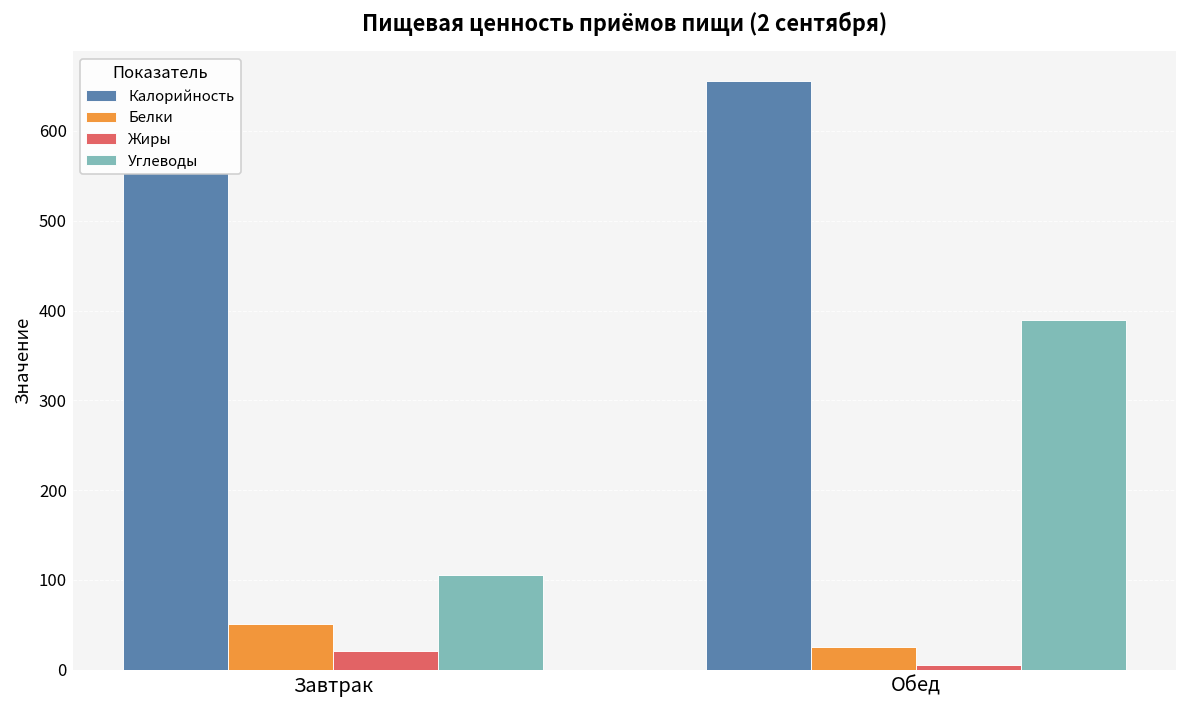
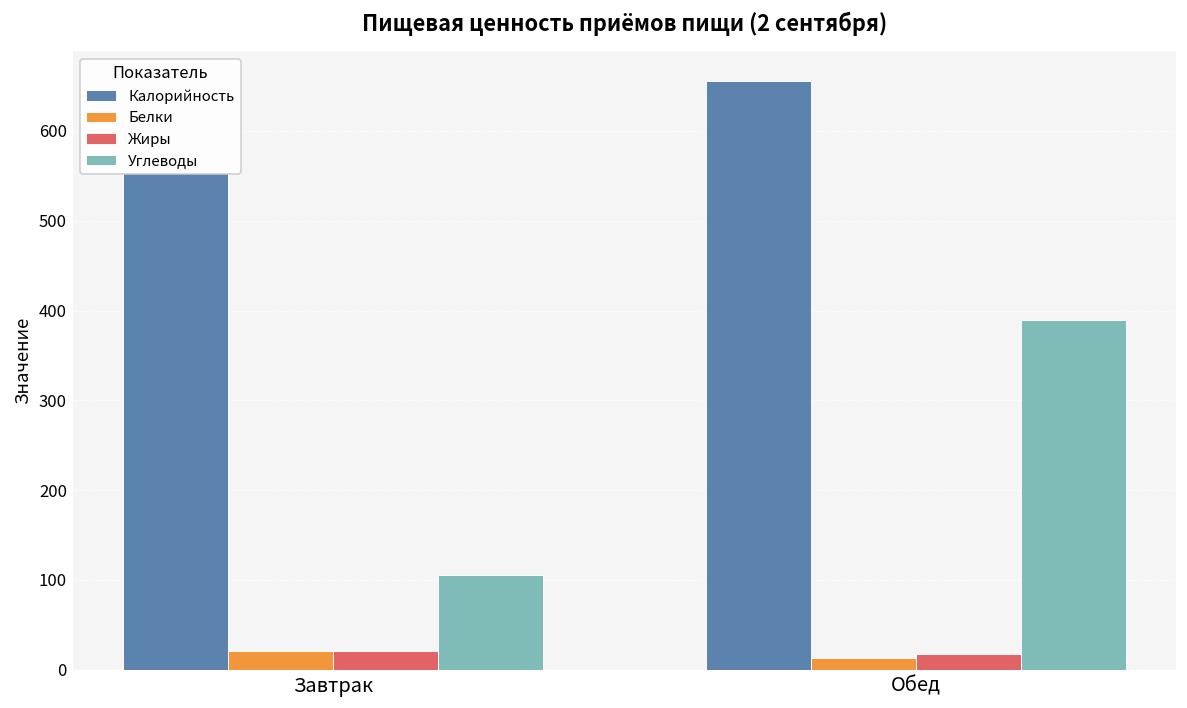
Белки, Завтрак: 50 -> 20
Белки, Обед: 30 -> 10
Жиры, Обед: 10 -> 20
